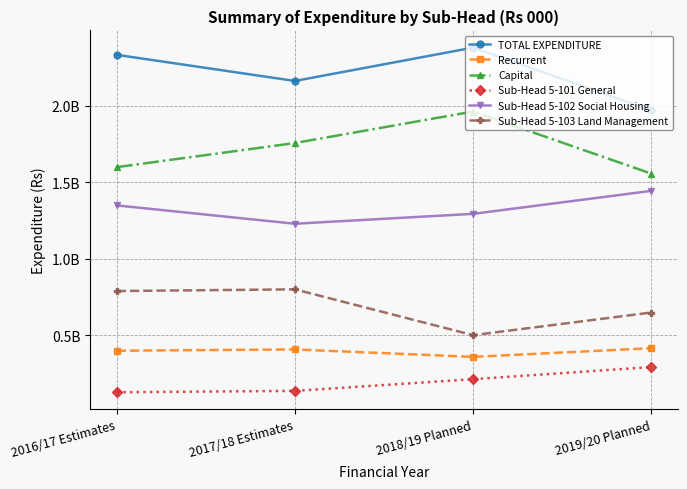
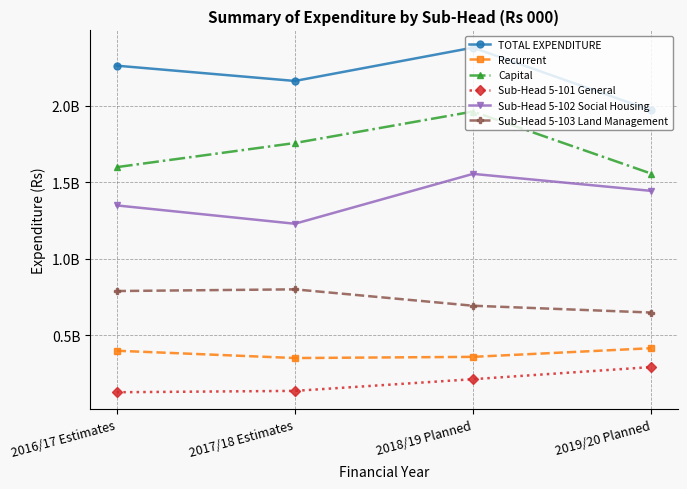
TOTAL EXPENDITURE, 2016/17 Estimates: 2330000000 -> 2260000000
Recurrent, 2017/18 Estimates: 410000000 -> 350000000
Sub-Head 5-102 Social Housing, 2018/19 Planned: 1290000000 -> 1550000000
Sub-Head 5-103 Land Management, 2018/19 Planned: 500000000 -> 690000000
